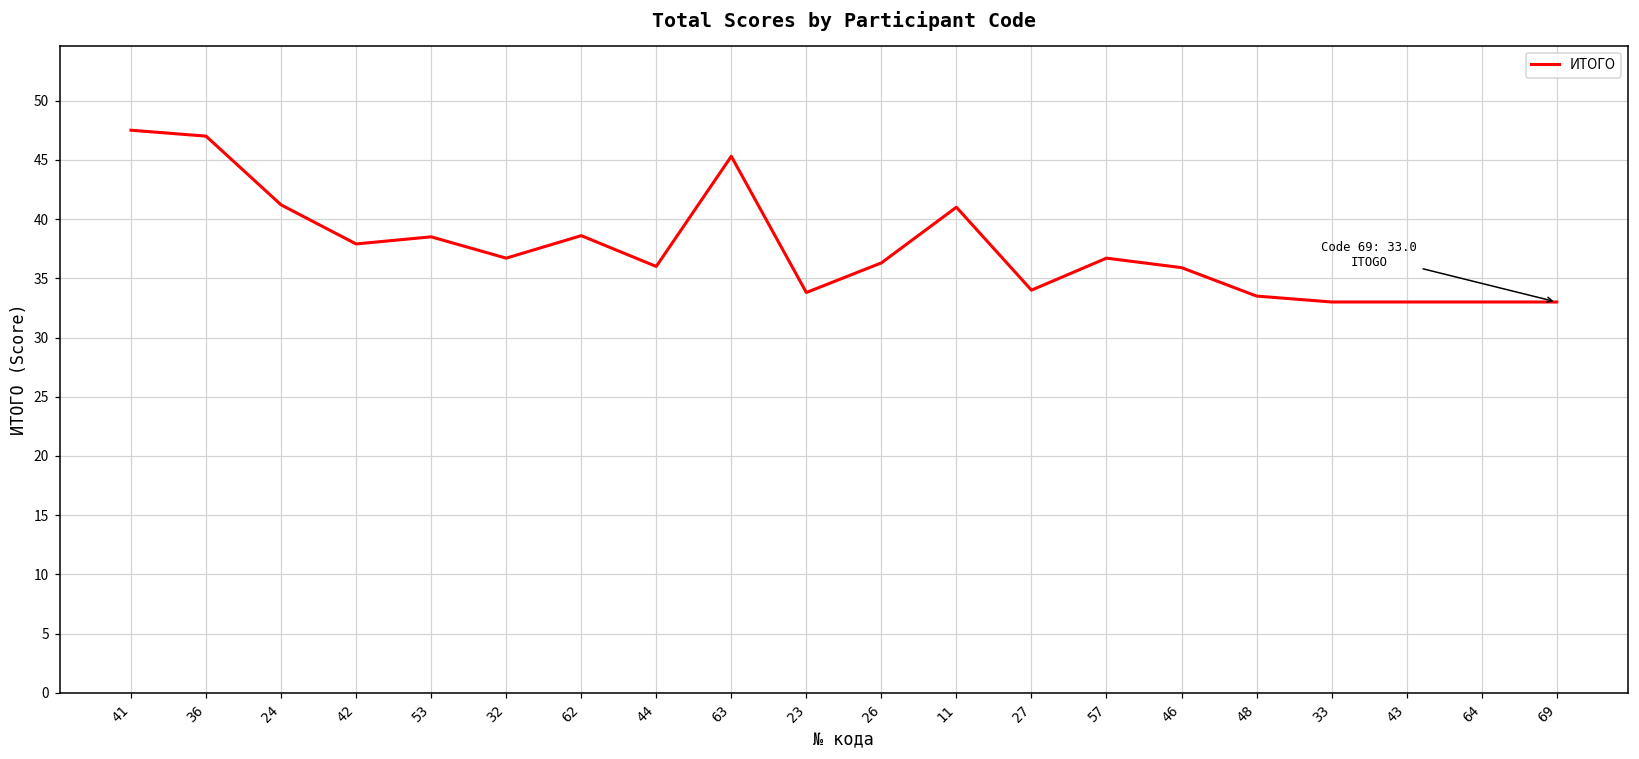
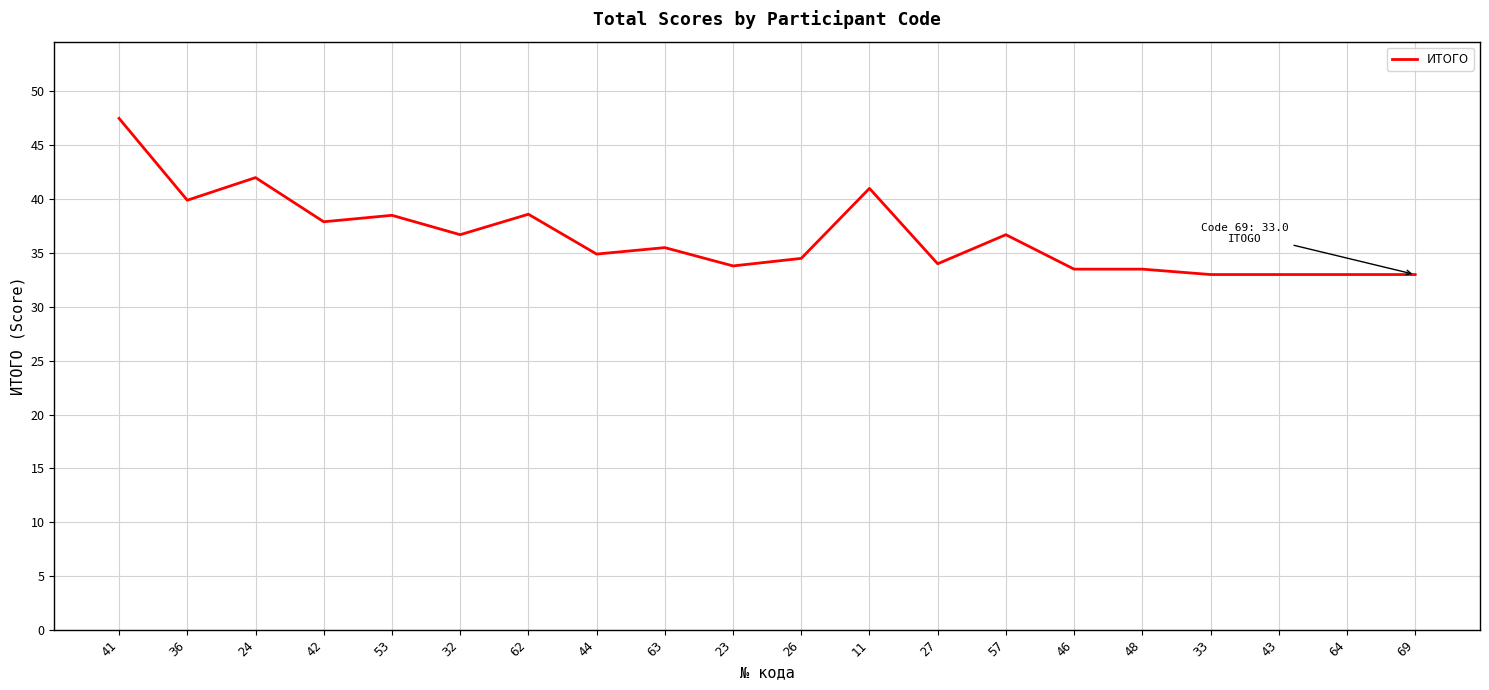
36: 47.0 -> 39.9
24: 41.2 -> 42.0
44: 36.0 -> 34.9
63: 45.3 -> 35.5
26: 36.3 -> 34.5
46: 35.9 -> 33.5
